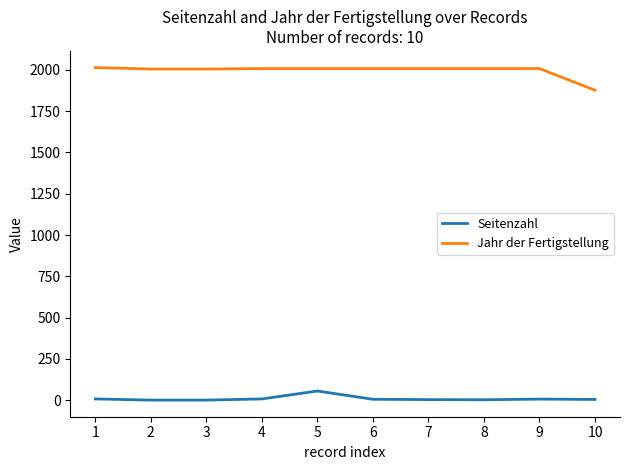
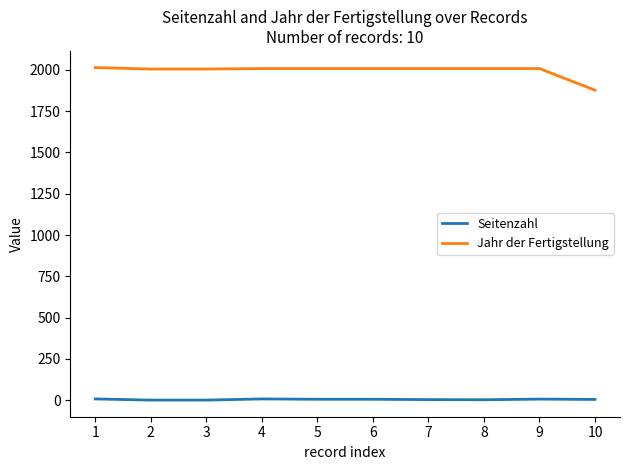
Seitenzahl, 5: 60 -> 10
